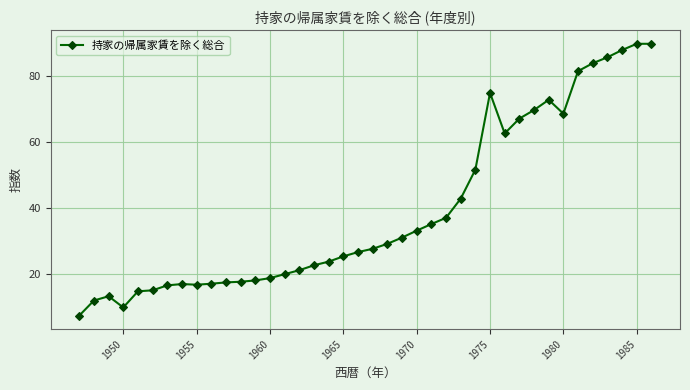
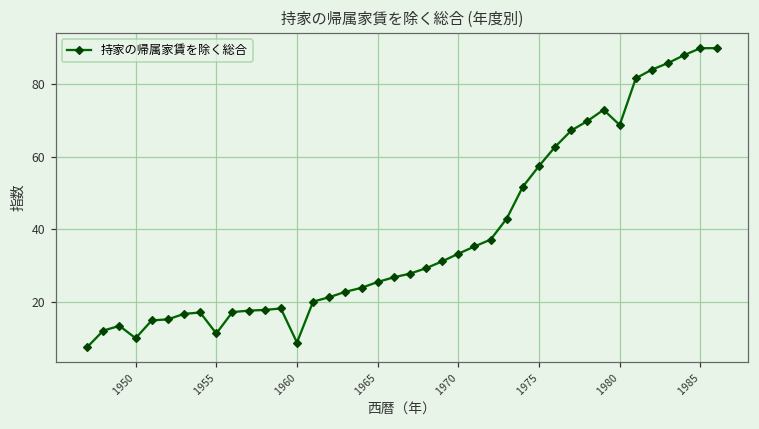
1955: 17 -> 11
1960: 19 -> 9
1975: 75 -> 57
